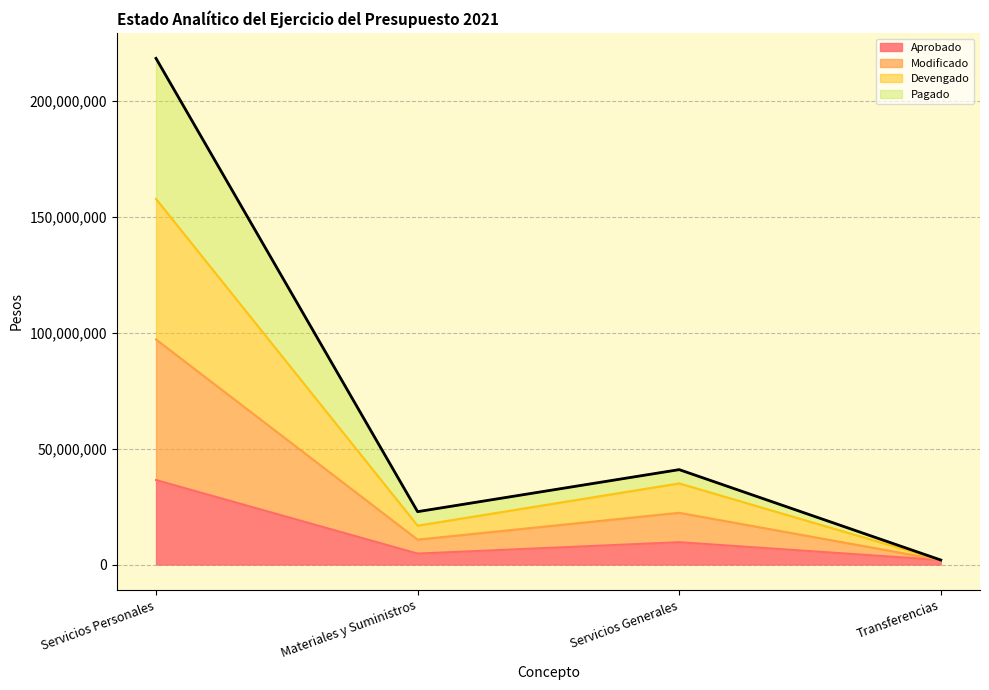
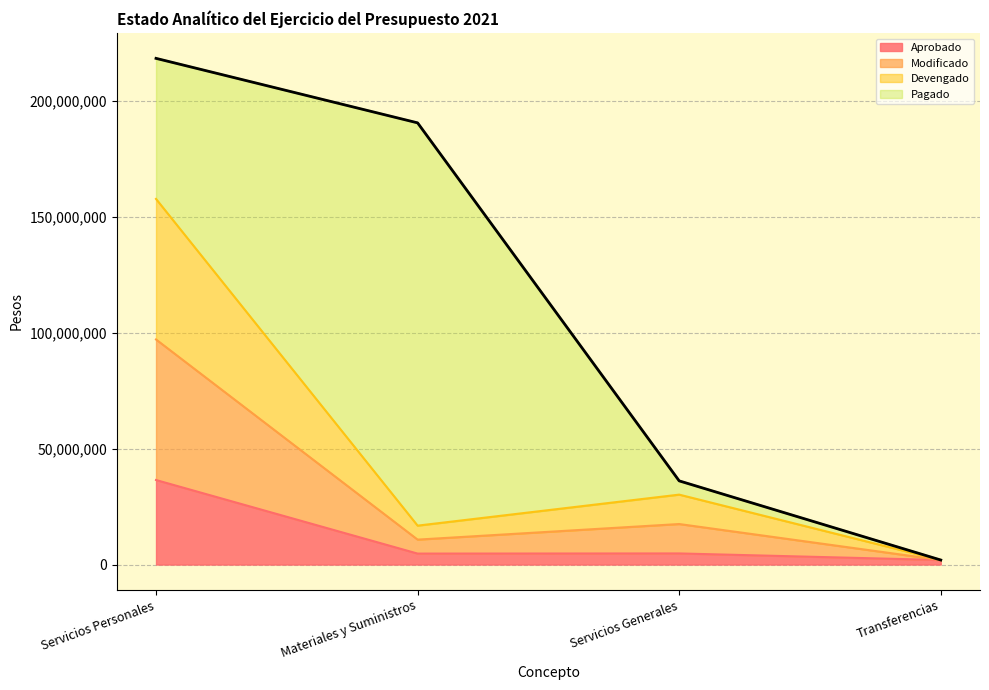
Pagado, Materiales y Suministros: 6,000,000 -> 174,000,000
Aprobado, Servicios Generales: 10,000,000 -> 5,000,000
